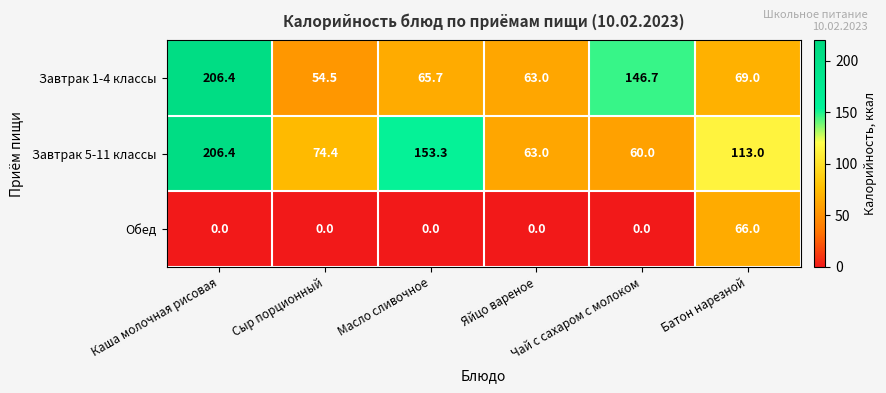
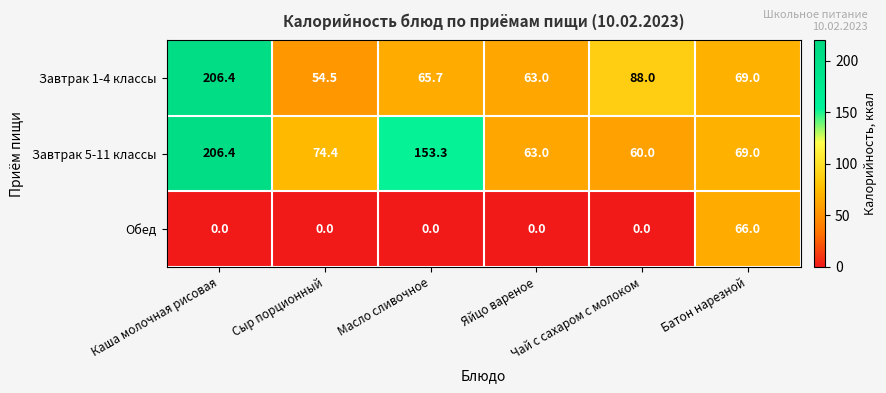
Завтрак 1-4 классы, Чай с сахаром с молоком: 146.7 -> 88.0
Завтрак 5-11 классы, Батон нарезной: 113.0 -> 69.0
